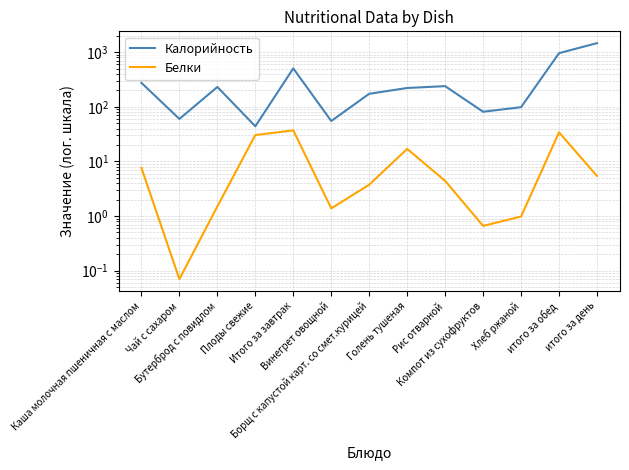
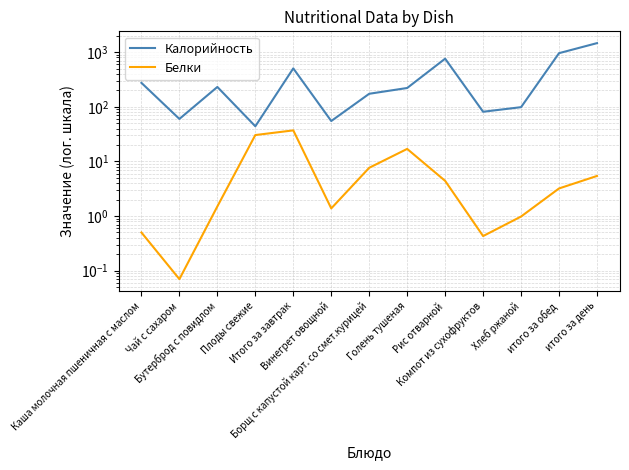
Белки, Каша молочная пшеничная с маслом: 8 -> 0.5
Белки, Борщ с капустой карт. со смет.курицей: 4 -> 8
Калорийность, Рис отварной: 200 -> 800
Белки, Компот из сухофруктов: 0.7 -> 0.4
Белки, итого за обед: 30 -> 3
